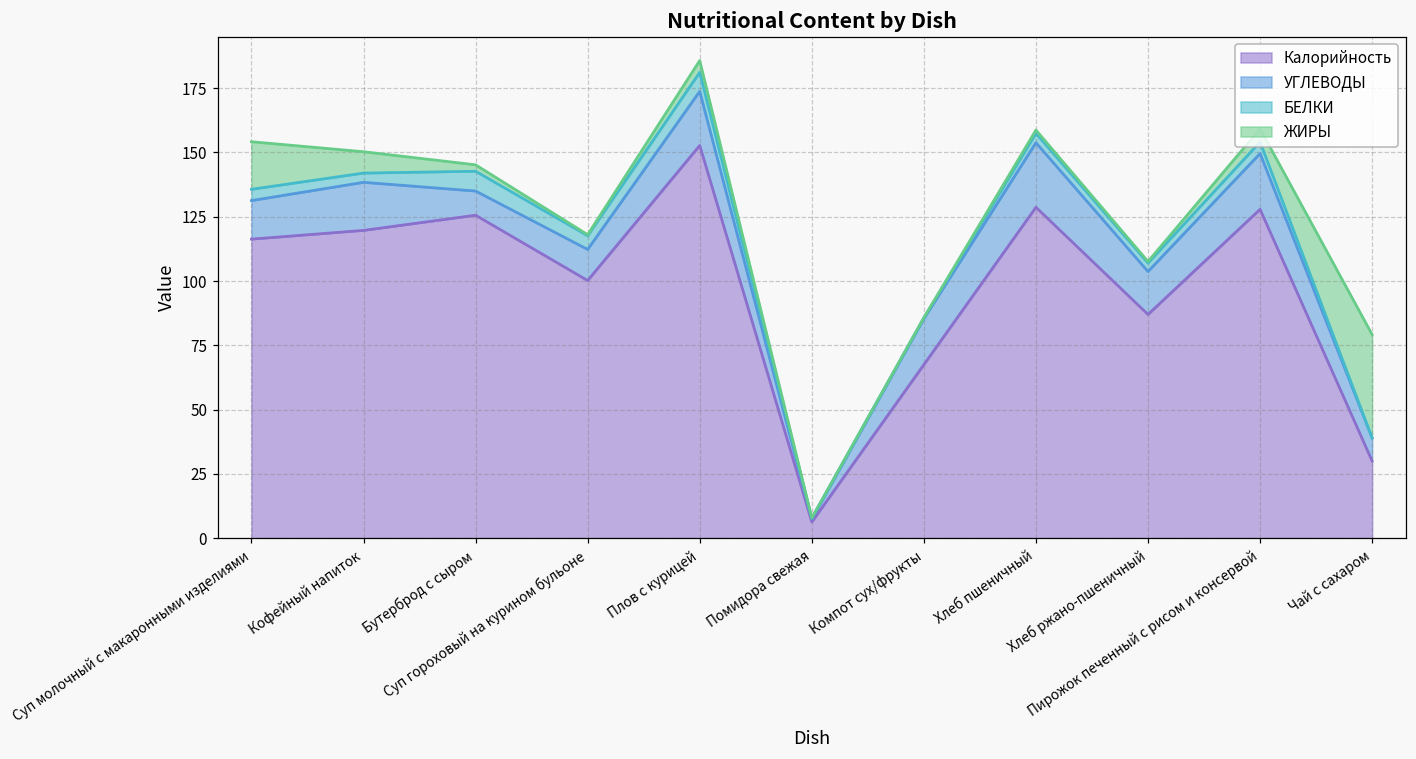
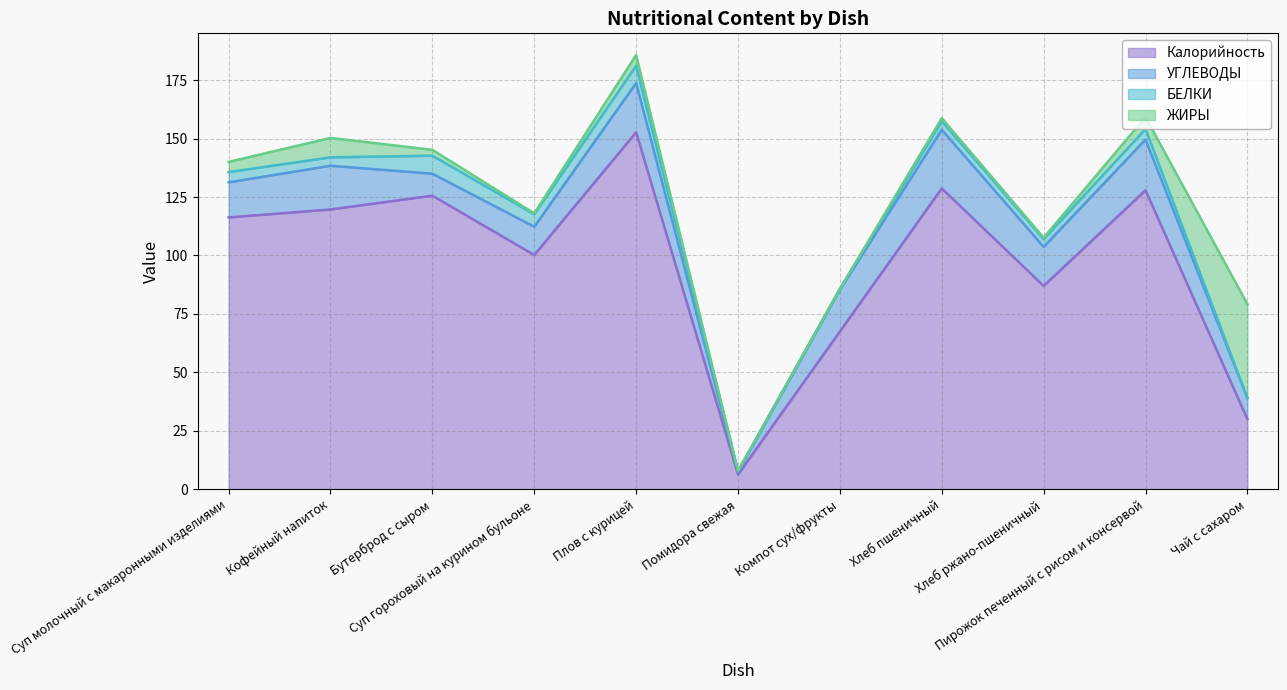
ЖИРЫ, Суп молочный с макаронными изделиями: 19 -> 4
